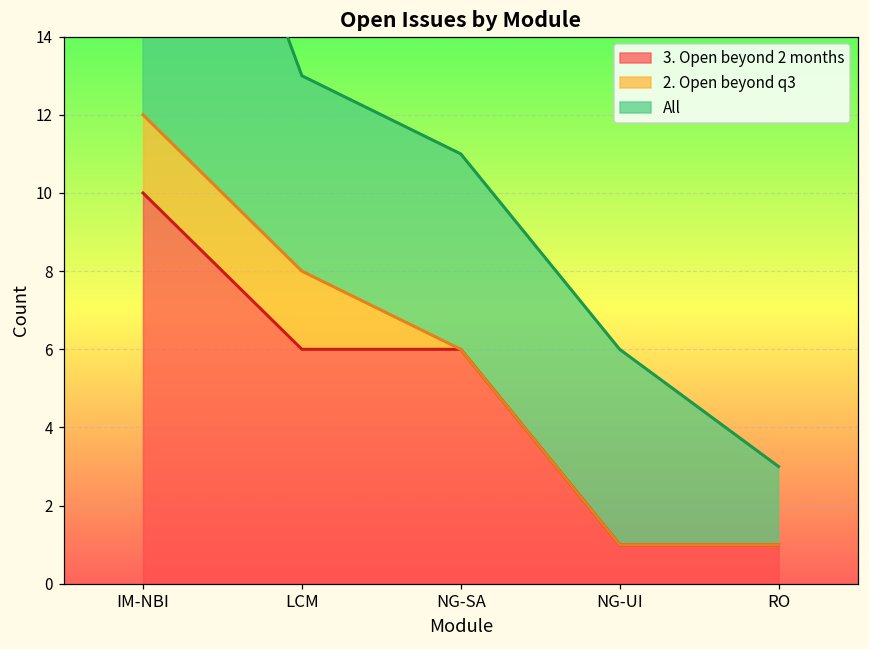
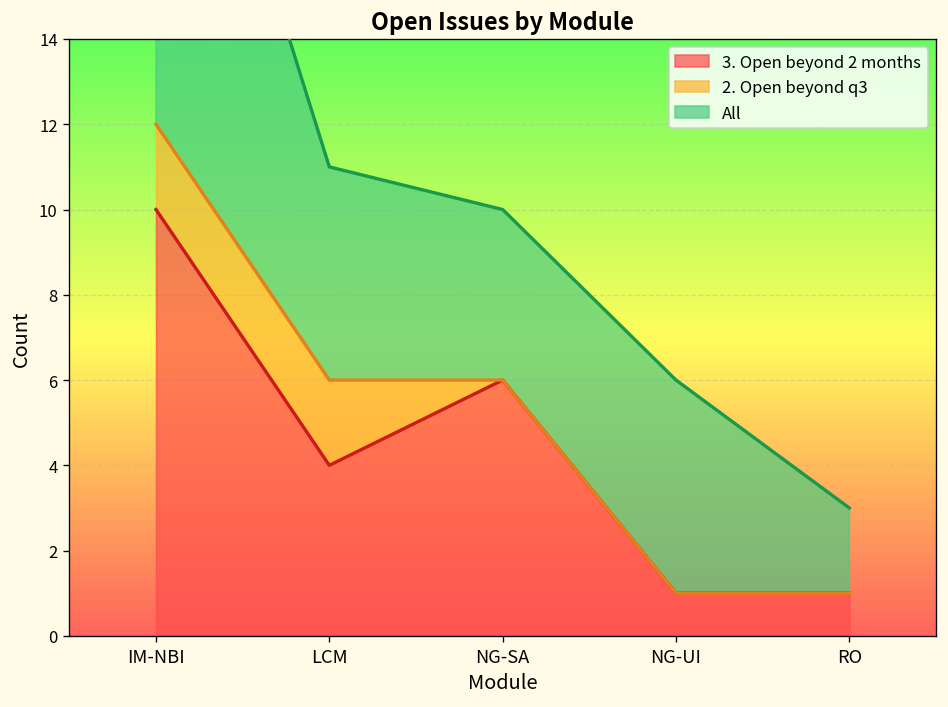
3. Open beyond 2 months, LCM: 6 -> 4
All, NG-SA: 5 -> 4
